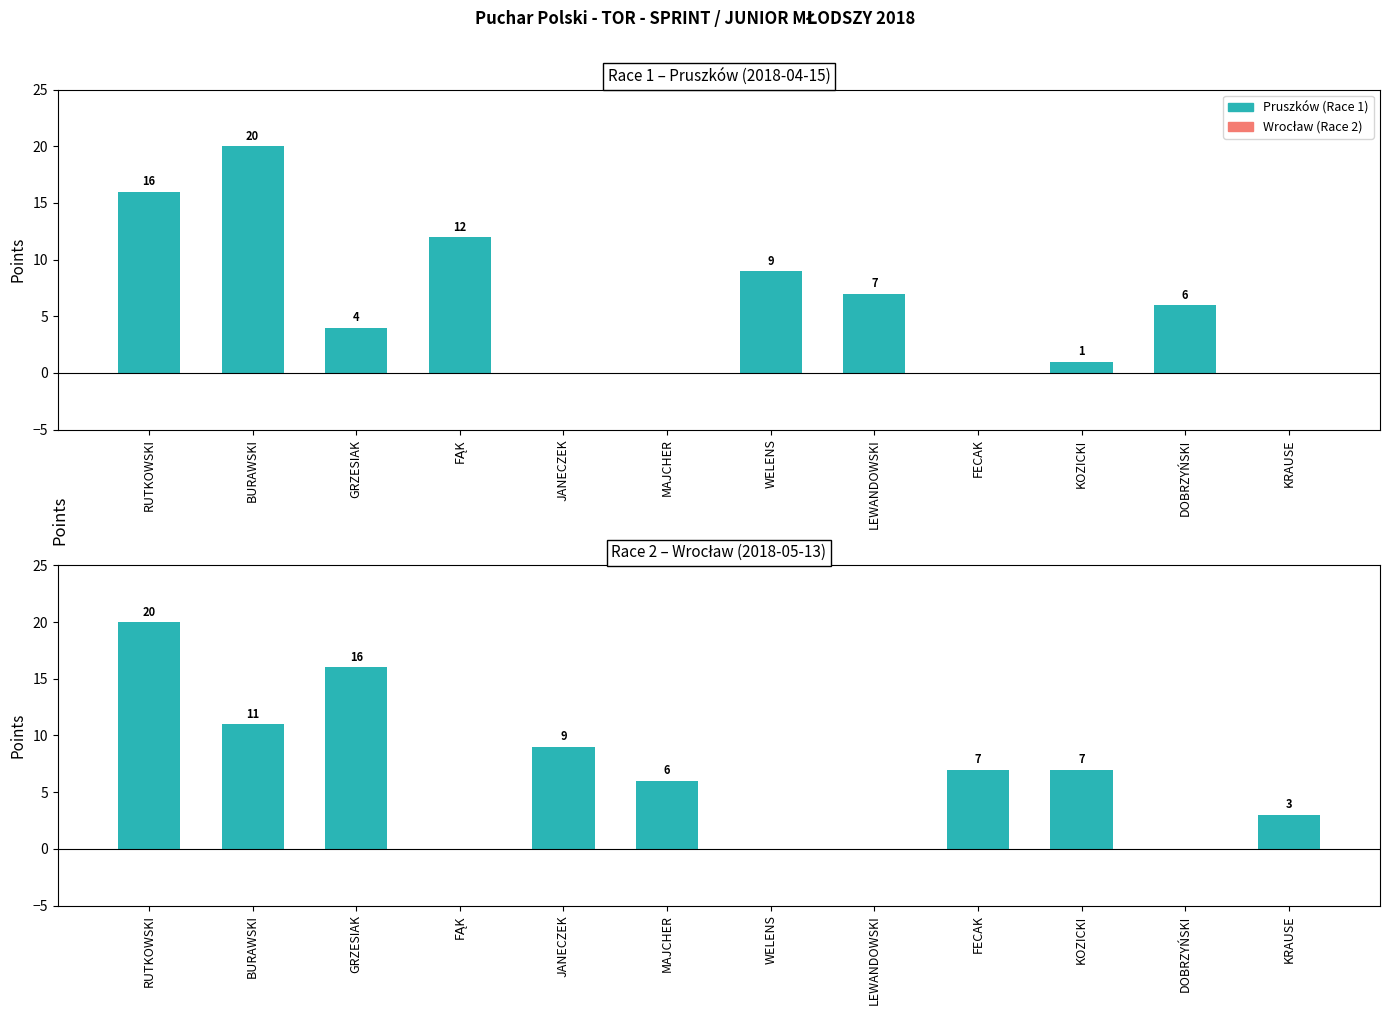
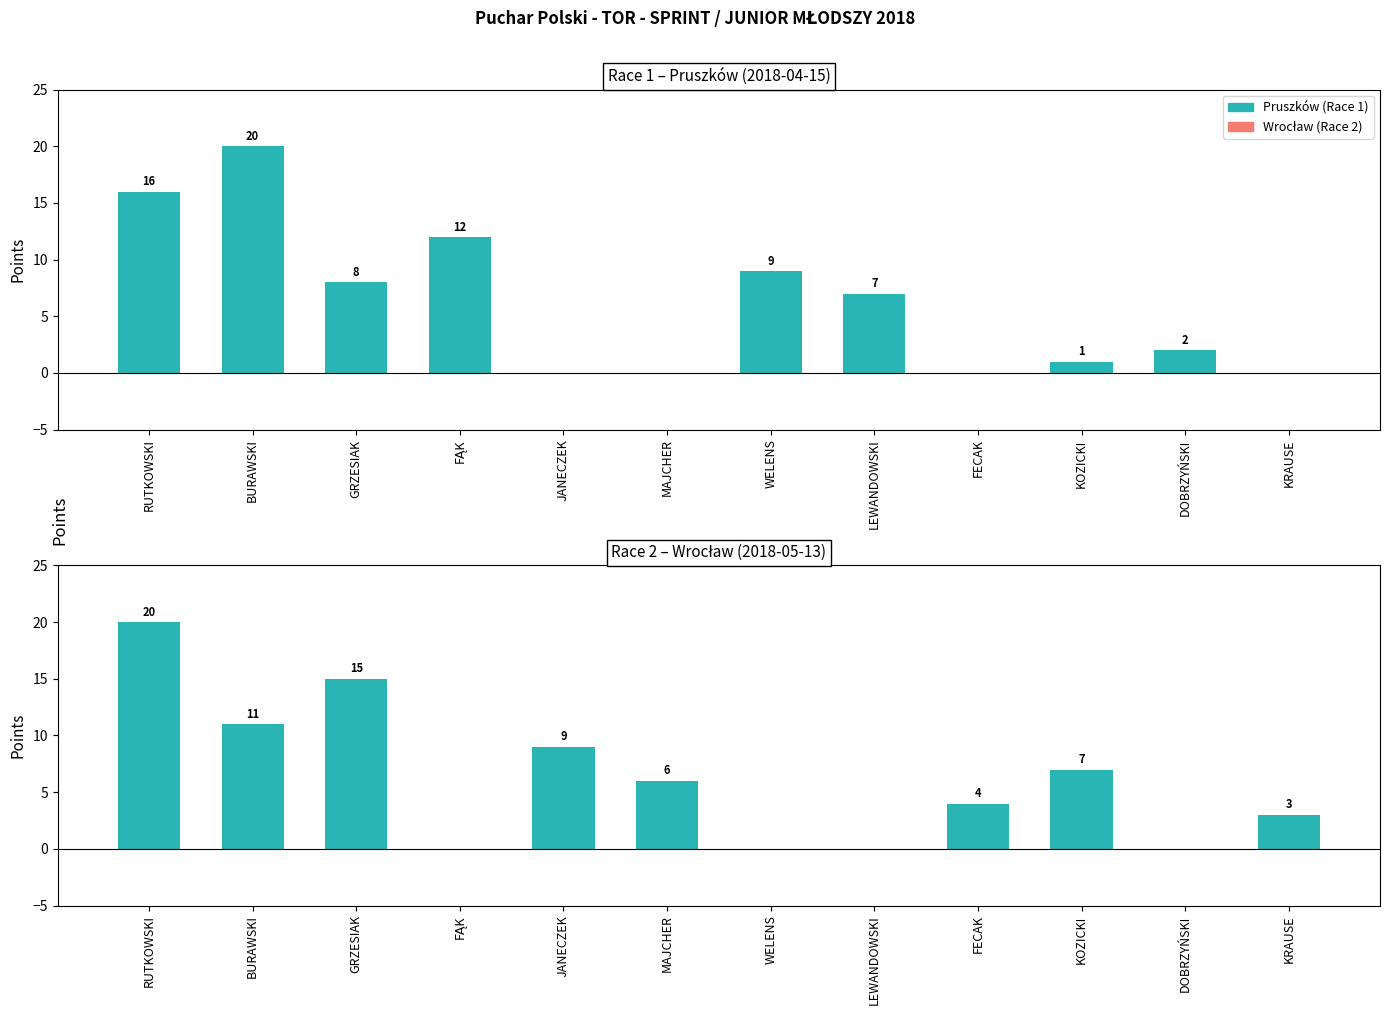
Race 1 – Pruszków (2018-04-15), GRZESIAK: 4 -> 8
Race 1 – Pruszków (2018-04-15), DOBRZYŃSKI: 6 -> 2
Race 2 – Wrocław (2018-05-13), GRZESIAK: 16 -> 15
Race 2 – Wrocław (2018-05-13), FECAK: 7 -> 4
